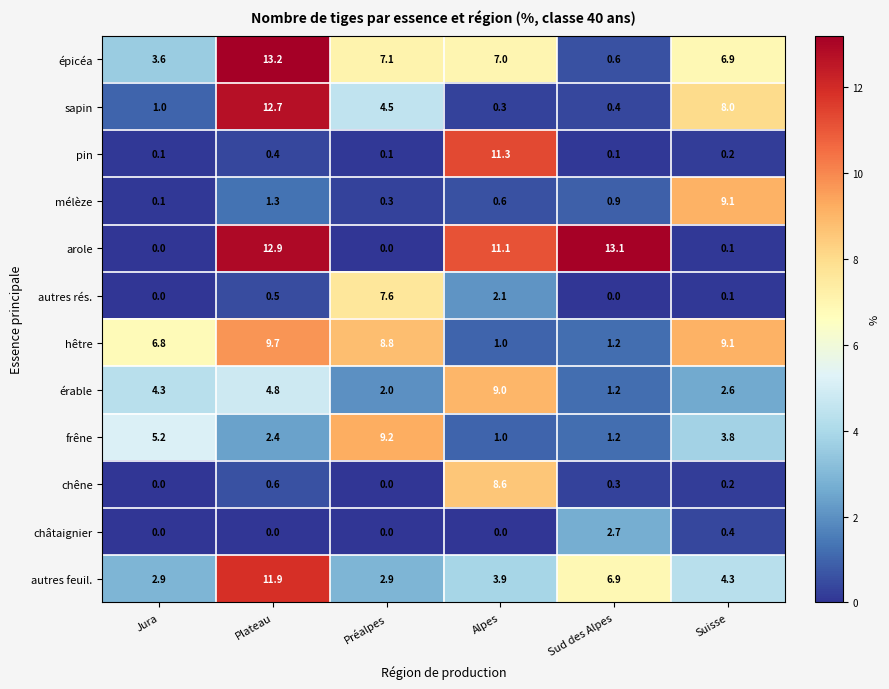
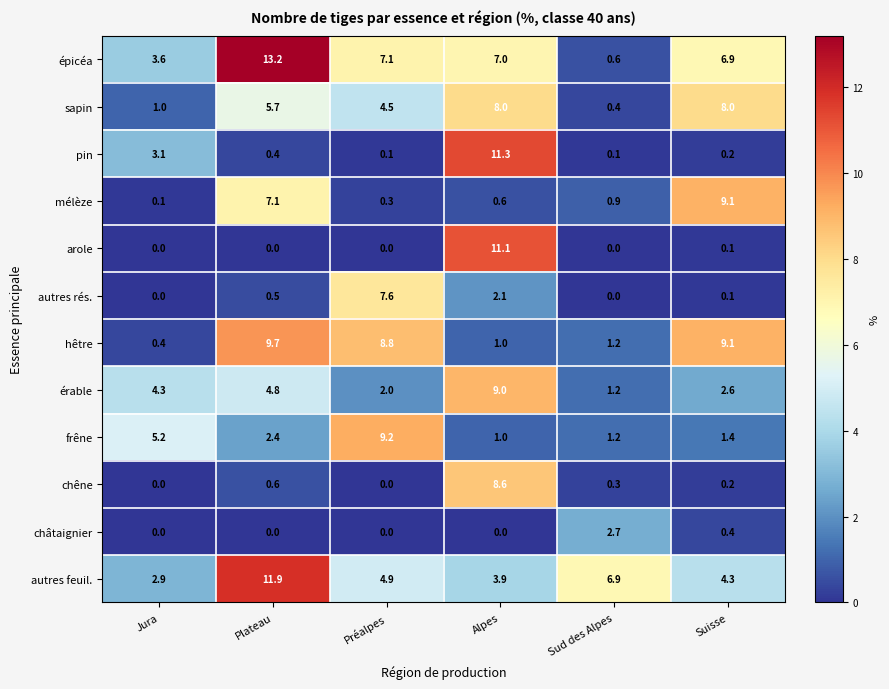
sapin, Plateau: 12.7 -> 5.7
sapin, Alpes: 0.3 -> 8.0
pin, Jura: 0.1 -> 3.1
mélèze, Plateau: 1.3 -> 7.1
arole, Plateau: 12.9 -> 0.0
arole, Sud des Alpes: 13.1 -> 0.0
hêtre, Jura: 6.8 -> 0.4
frêne, Suisse: 3.8 -> 1.4
autres feuil., Préalpes: 2.9 -> 4.9
